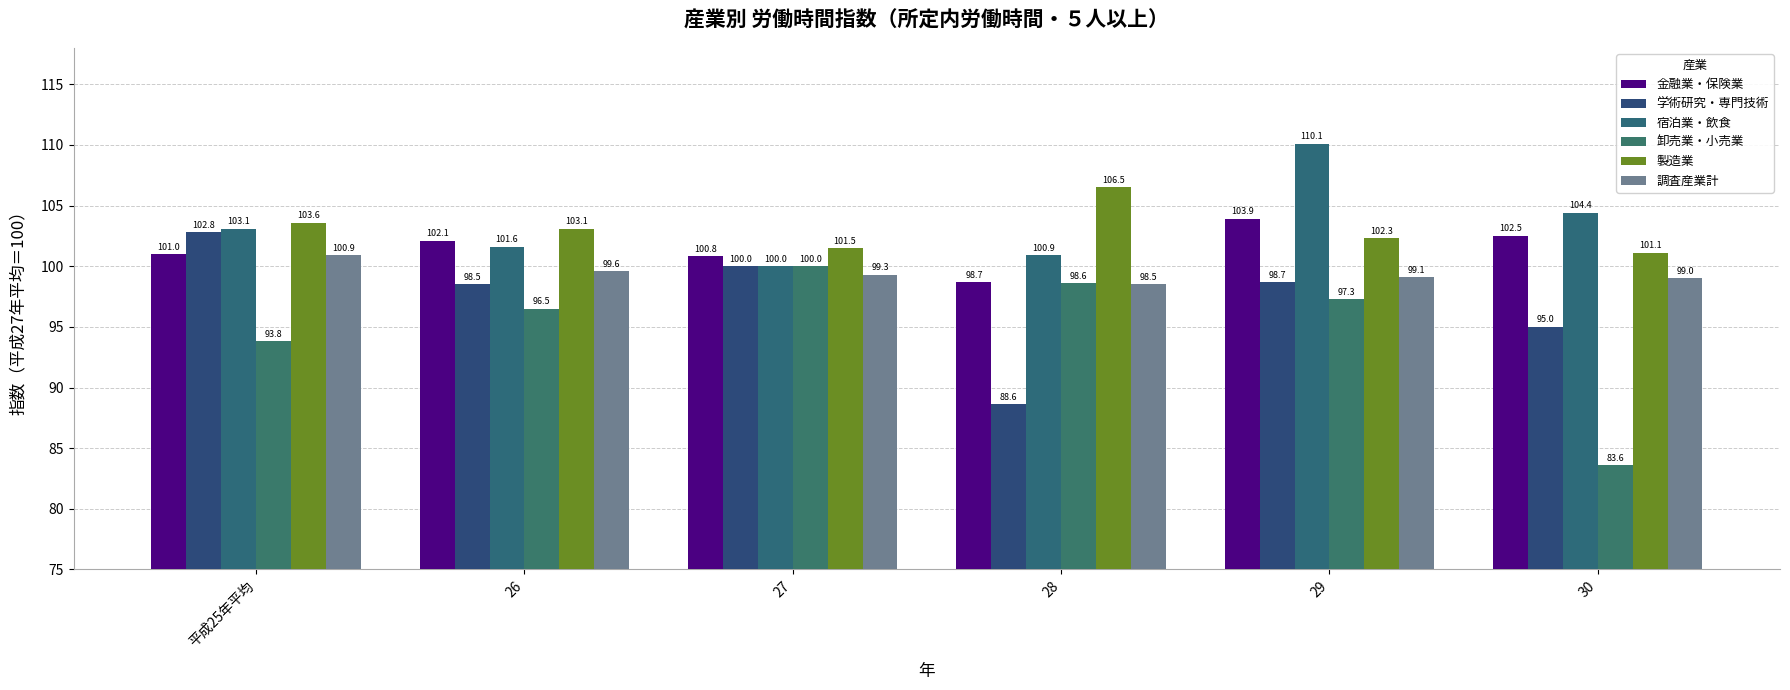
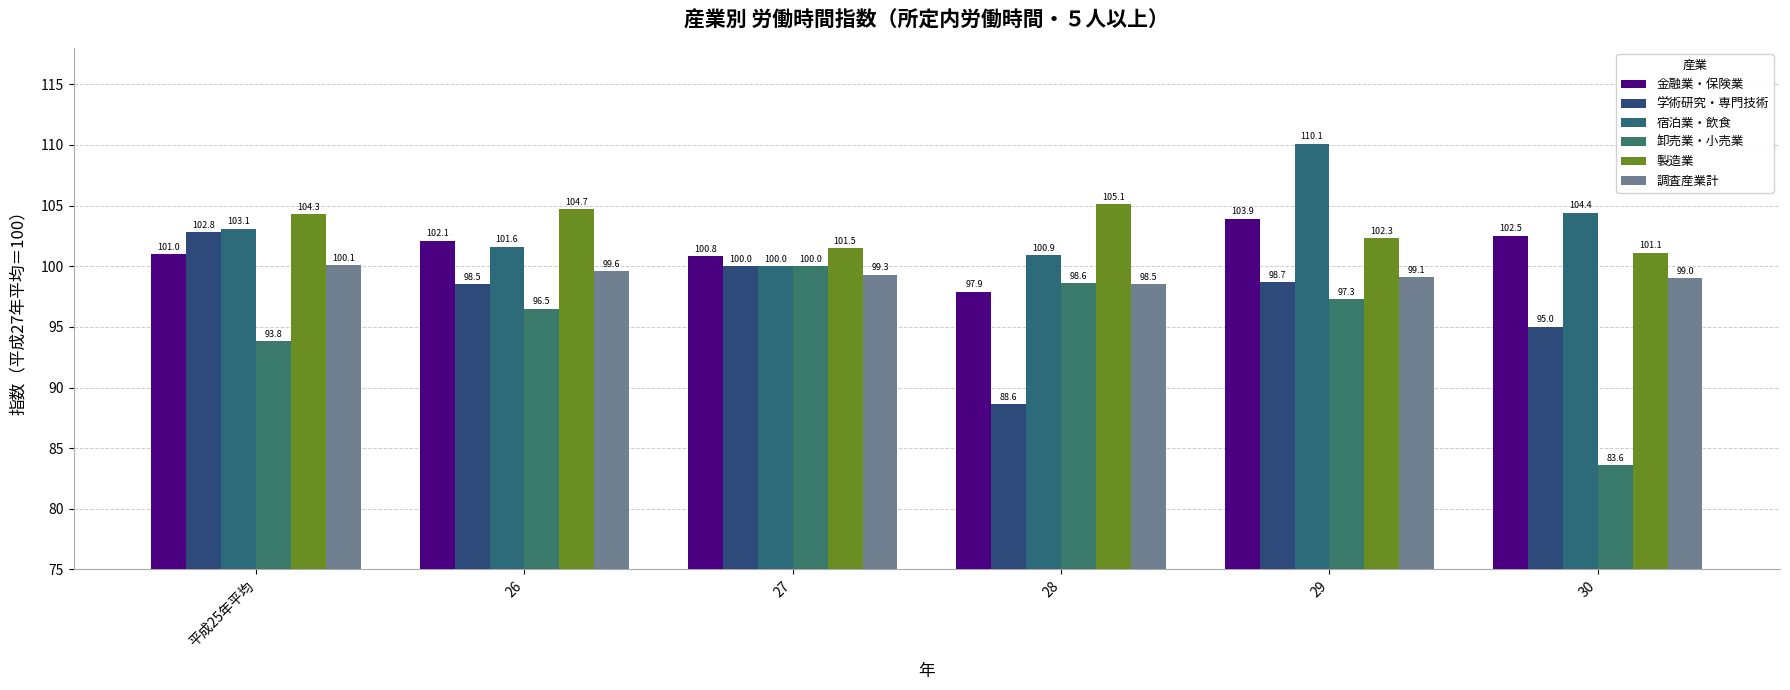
製造業, 平成25年平均: 103.6 -> 104.3
調査産業計, 平成25年平均: 100.9 -> 100.1
製造業, 26: 103.1 -> 104.7
金融業・保険業, 28: 98.7 -> 97.9
製造業, 28: 106.5 -> 105.1
